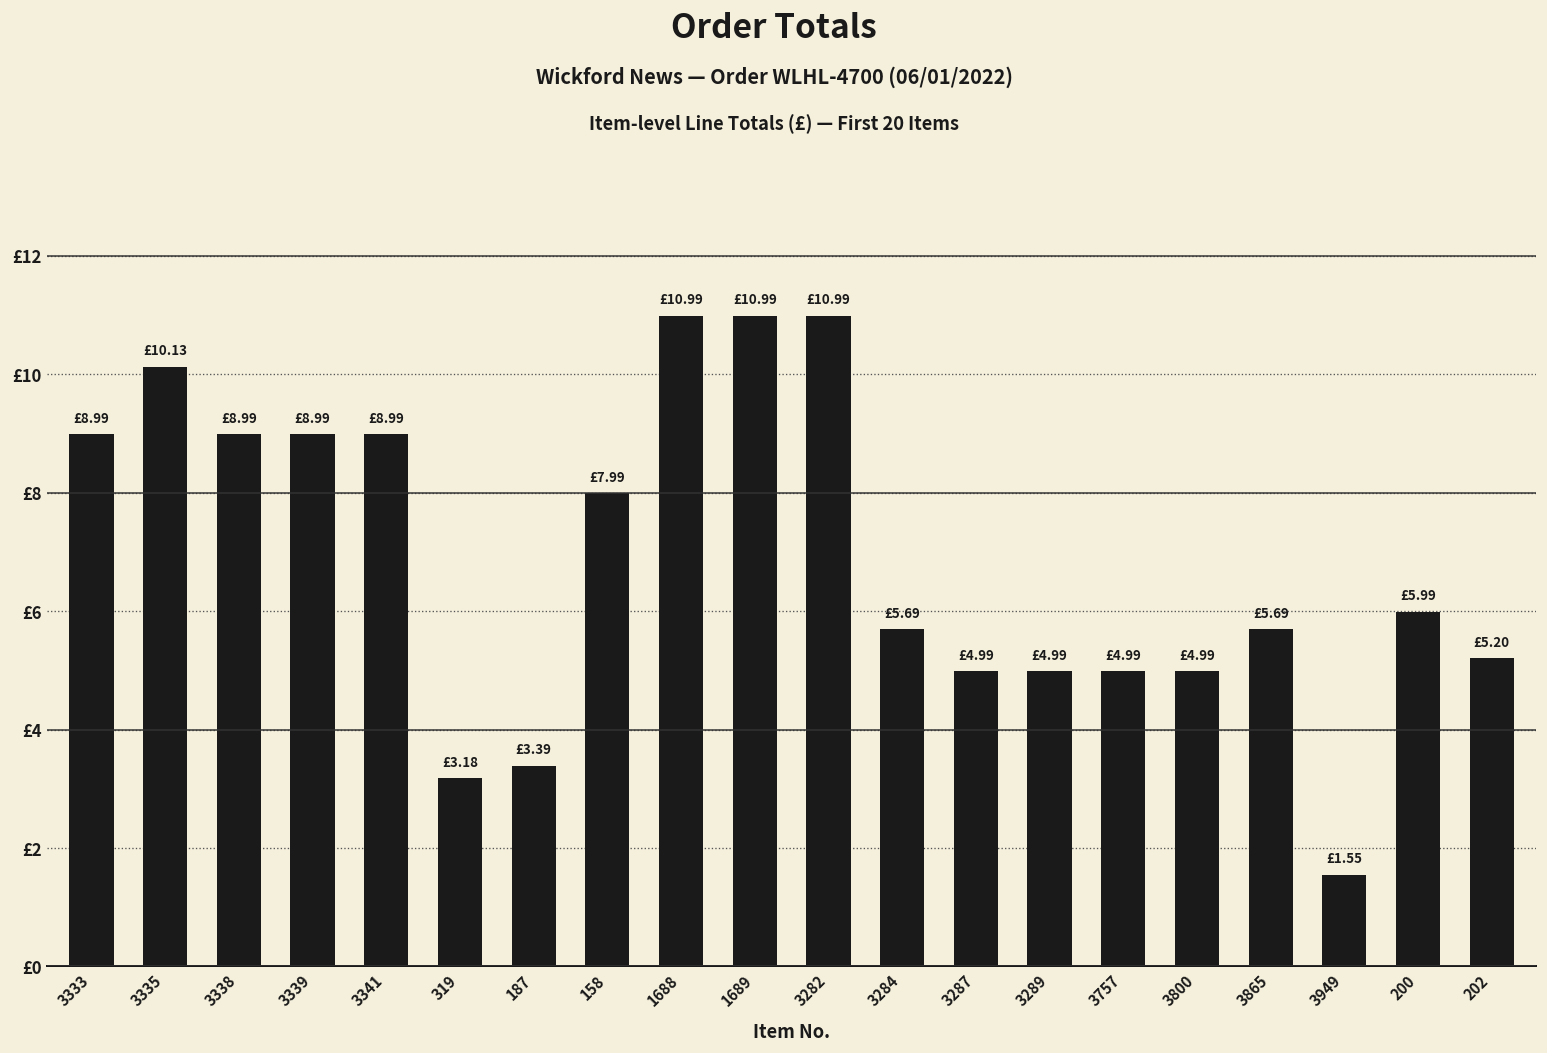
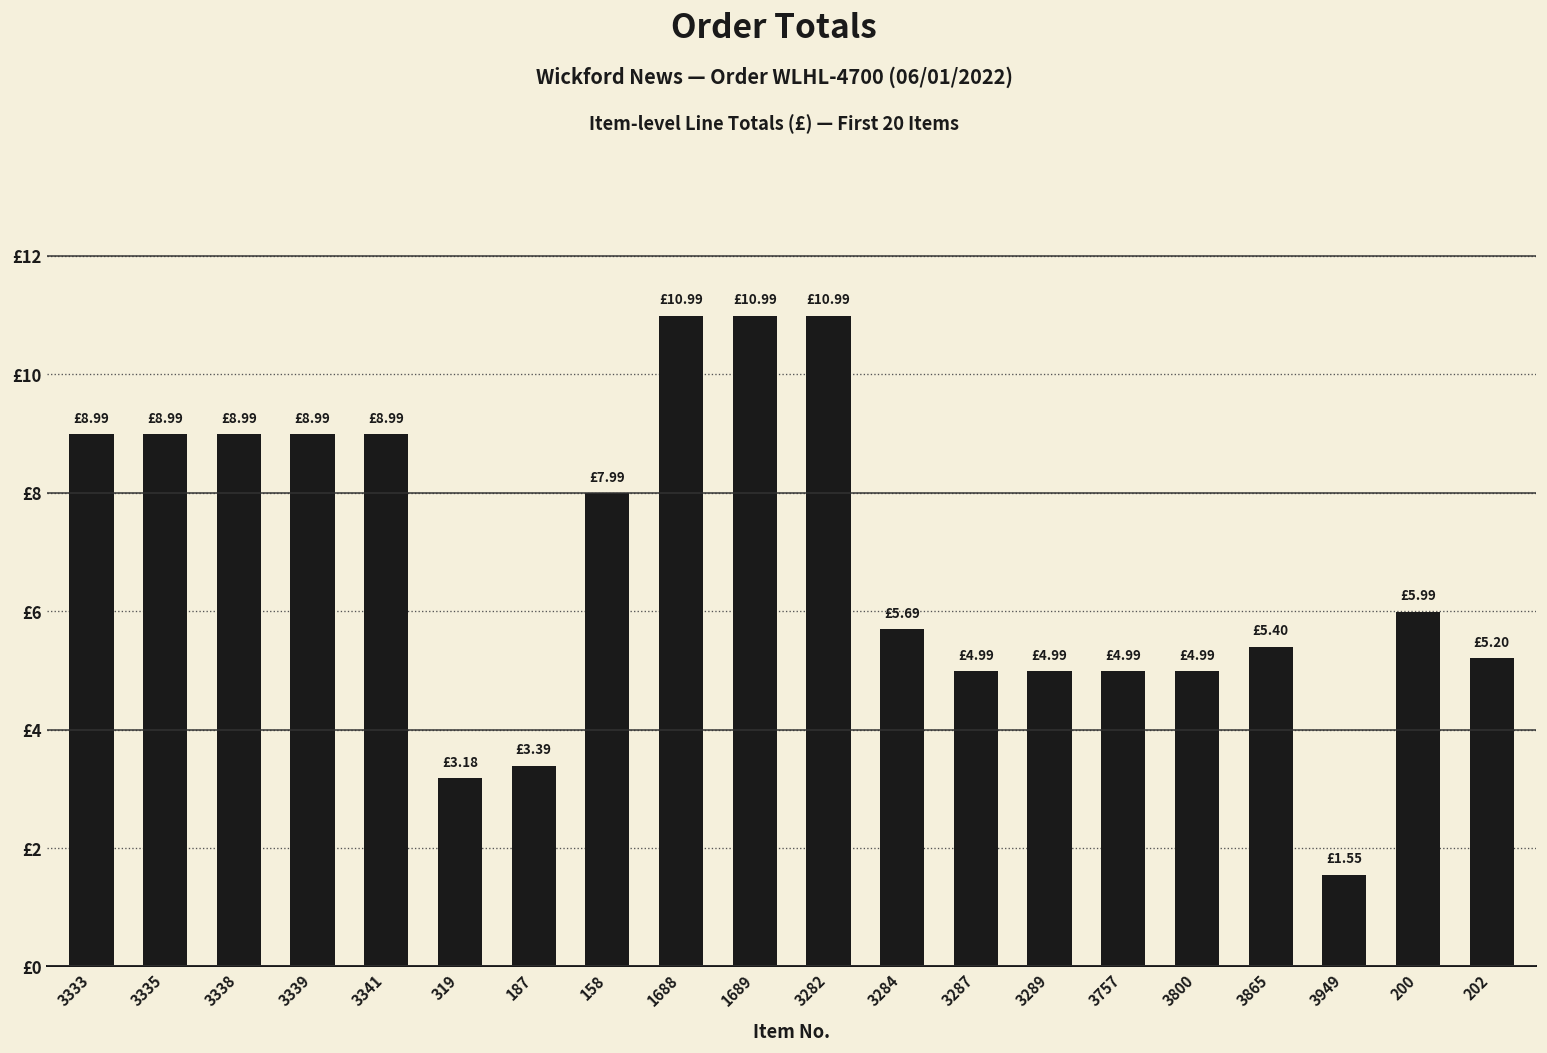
3335: £10.13 -> £8.99
3865: £5.69 -> £5.40
